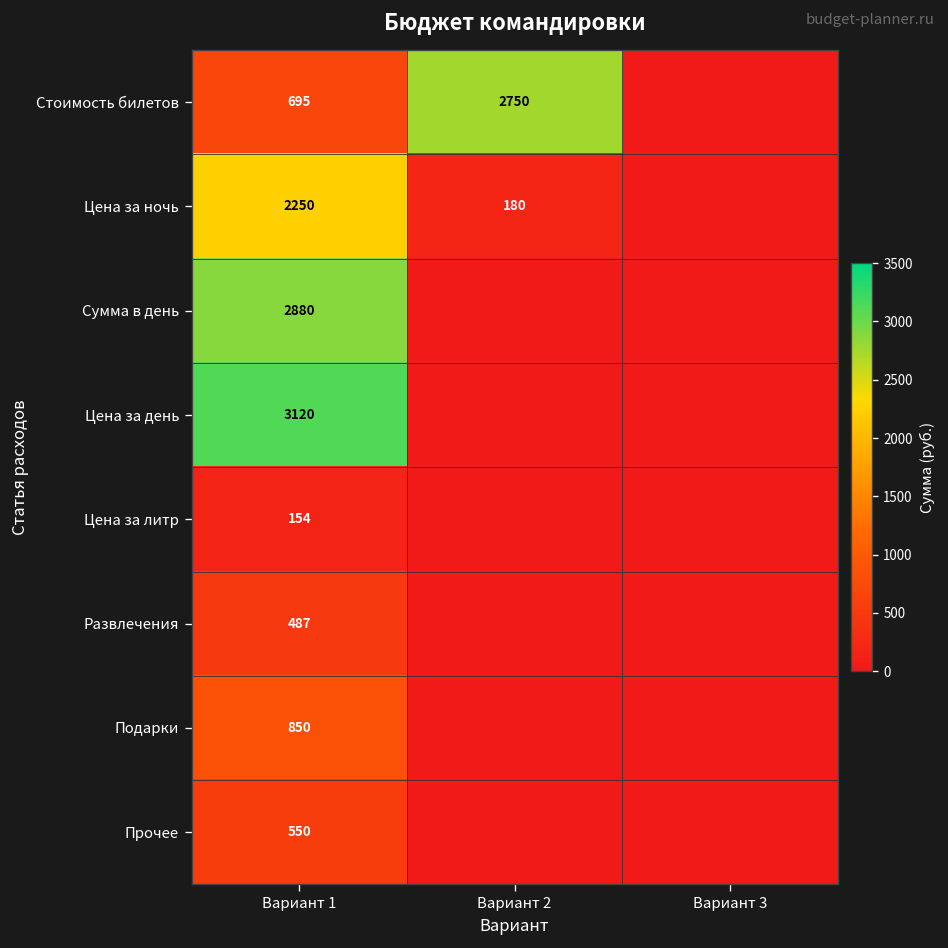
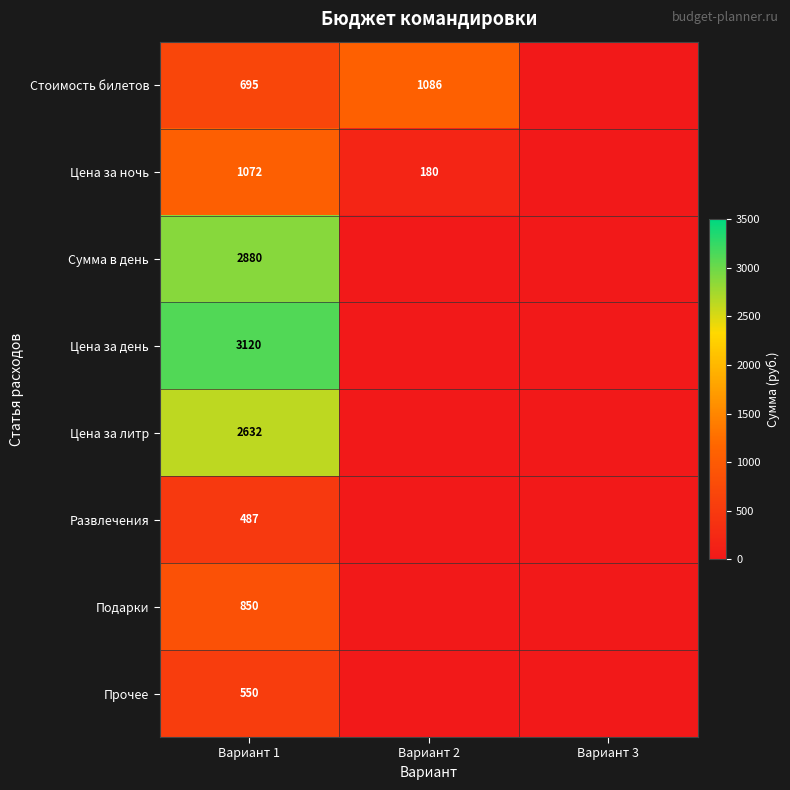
Стоимость билетов, Вариант 2: 2750 -> 1086
Цена за ночь, Вариант 1: 2250 -> 1072
Цена за литр, Вариант 1: 154 -> 2632
